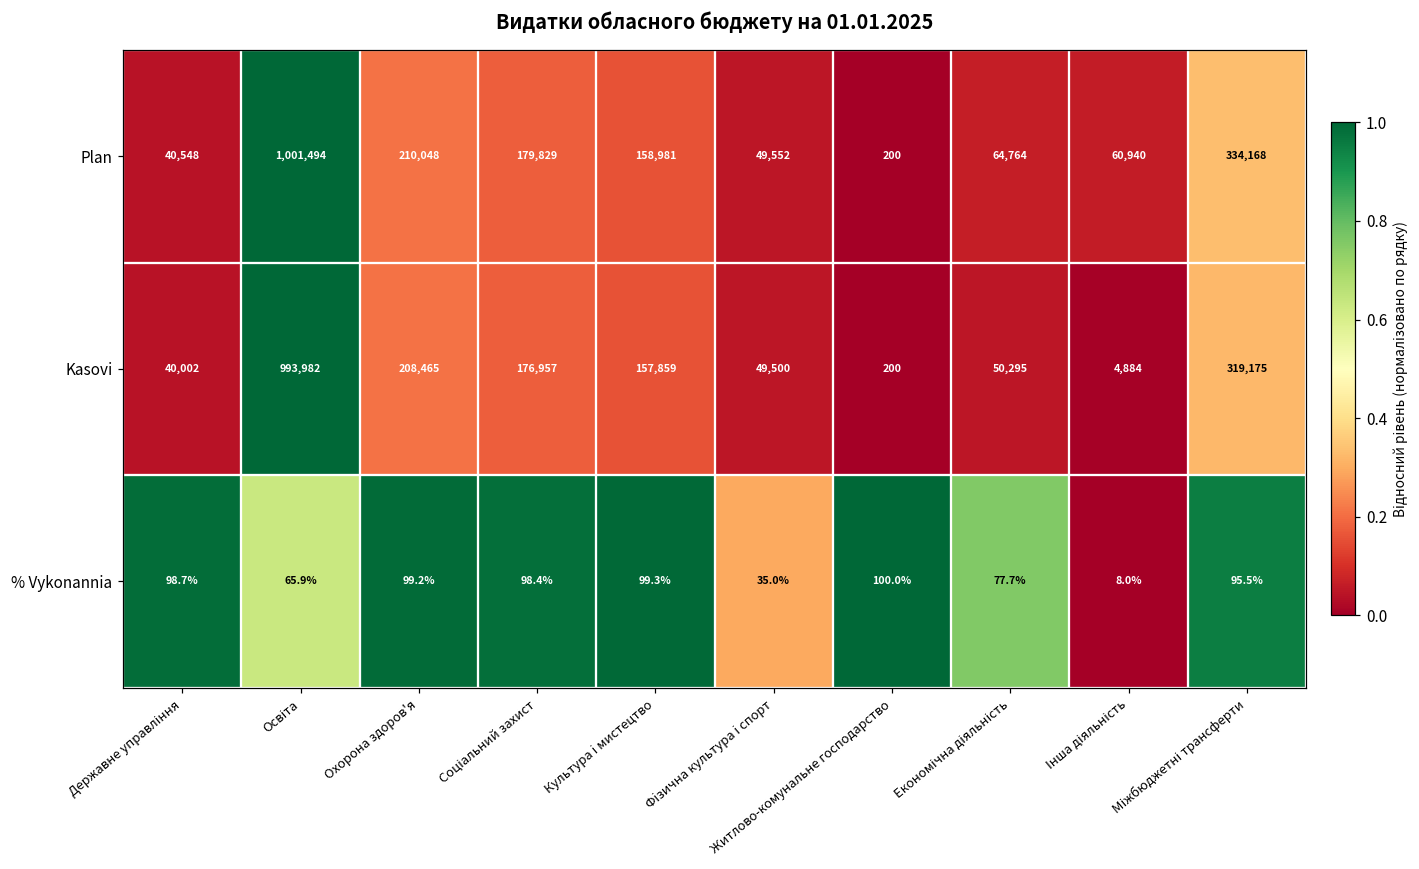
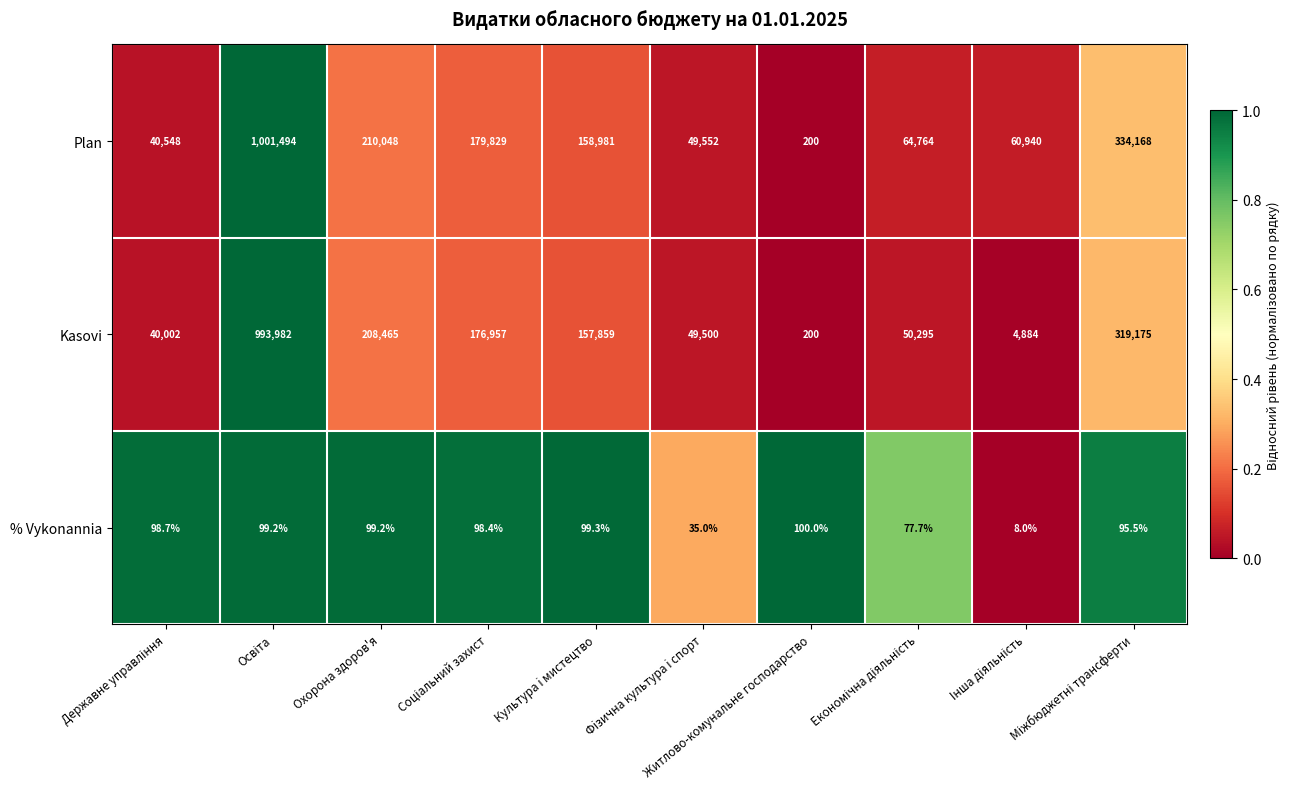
% Vykonannia, Освіта: 65.9% -> 99.2%
